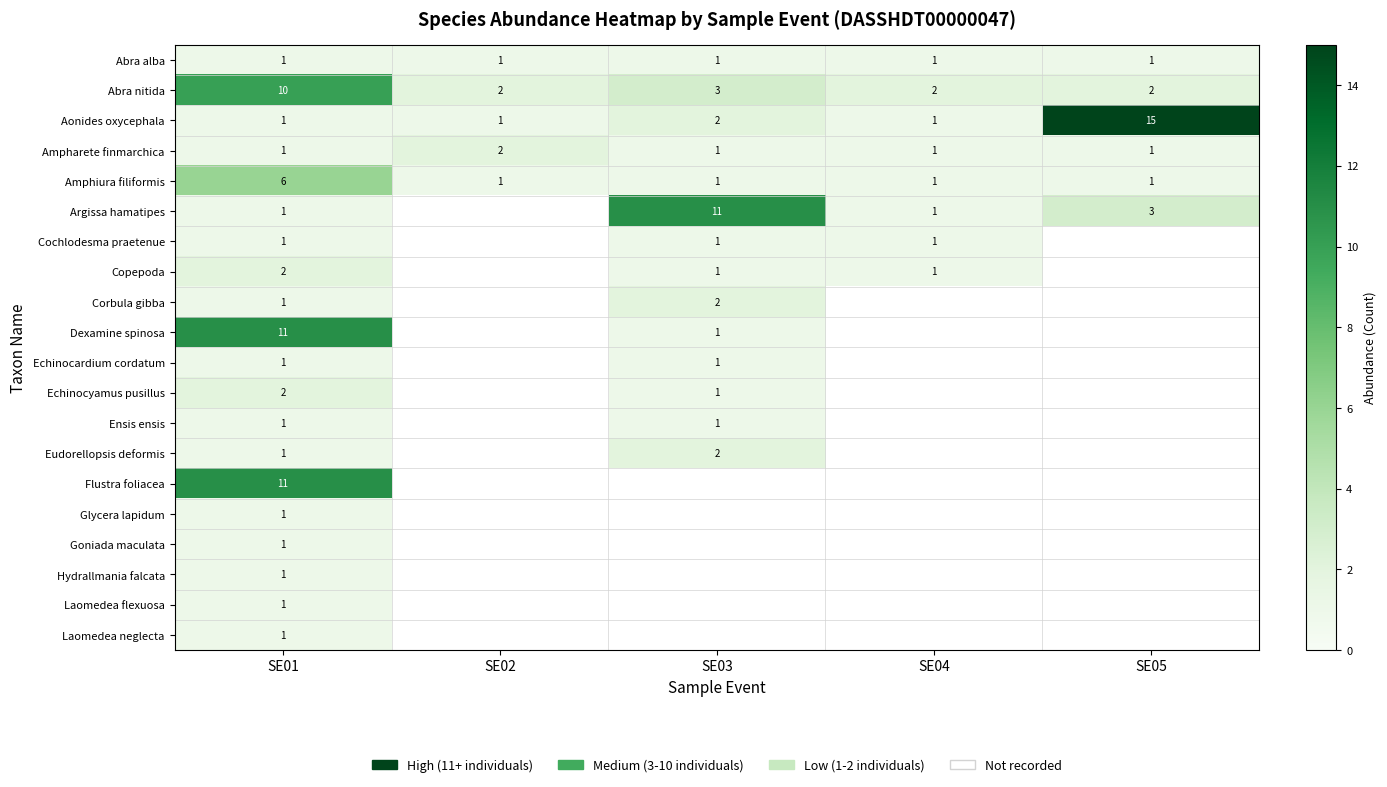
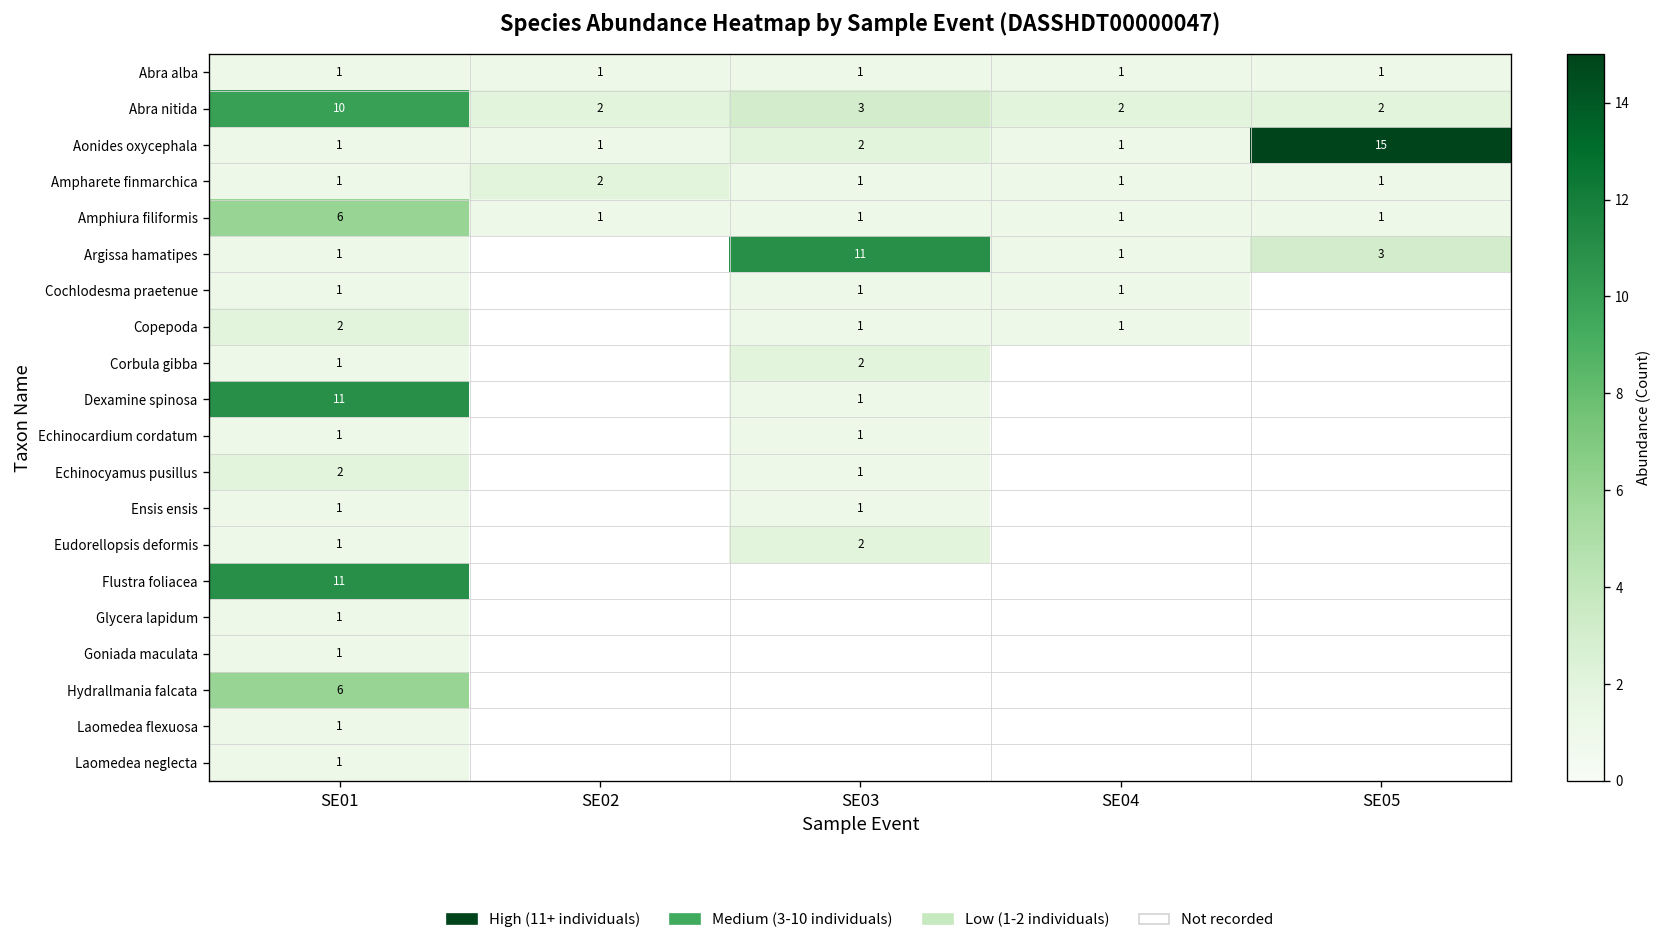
Hydrallmania falcata, SE01: 1 -> 6
